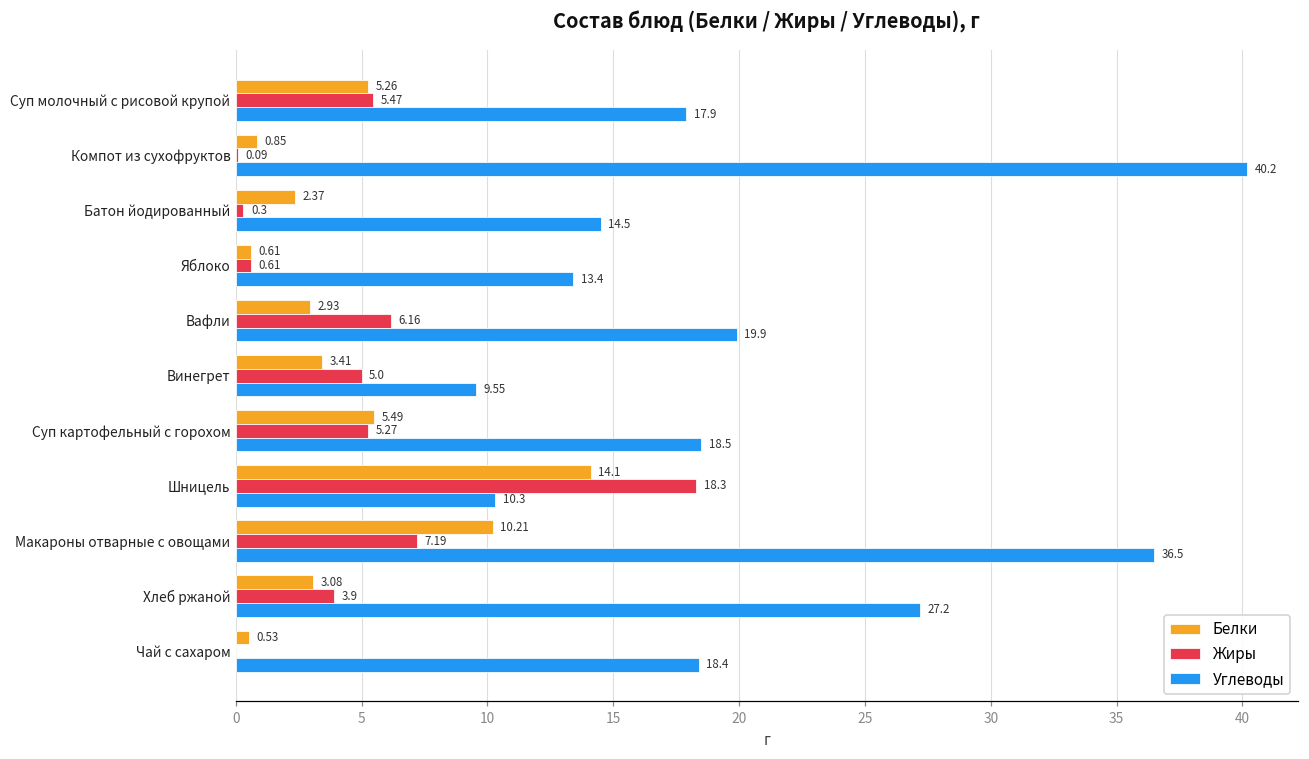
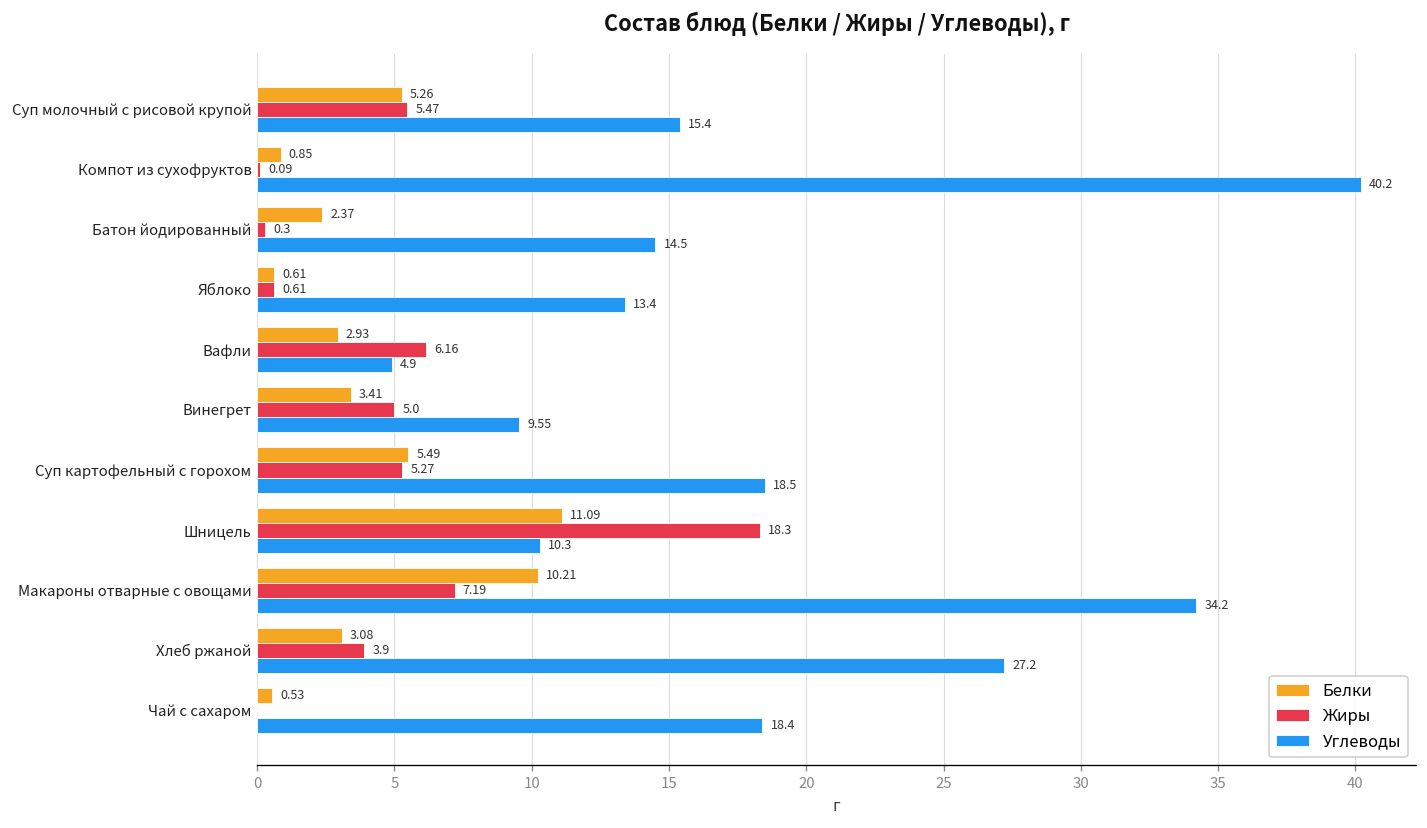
Углеводы, Суп молочный с рисовой крупой: 17.9 -> 15.4
Углеводы, Вафли: 19.9 -> 4.9
Белки, Шницель: 14.1 -> 11.09
Углеводы, Макароны отварные с овощами: 36.5 -> 34.2
